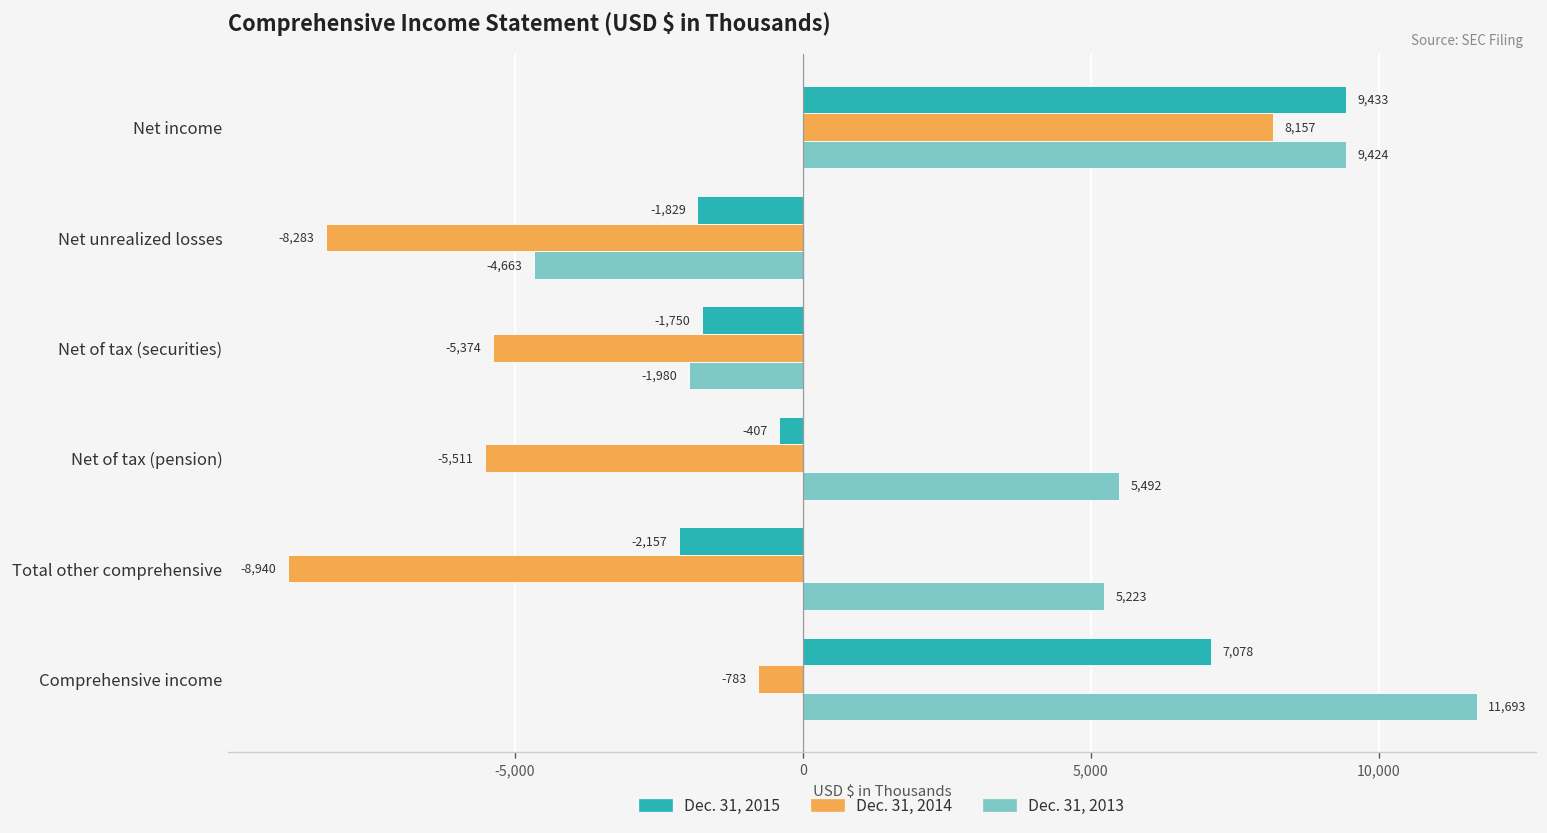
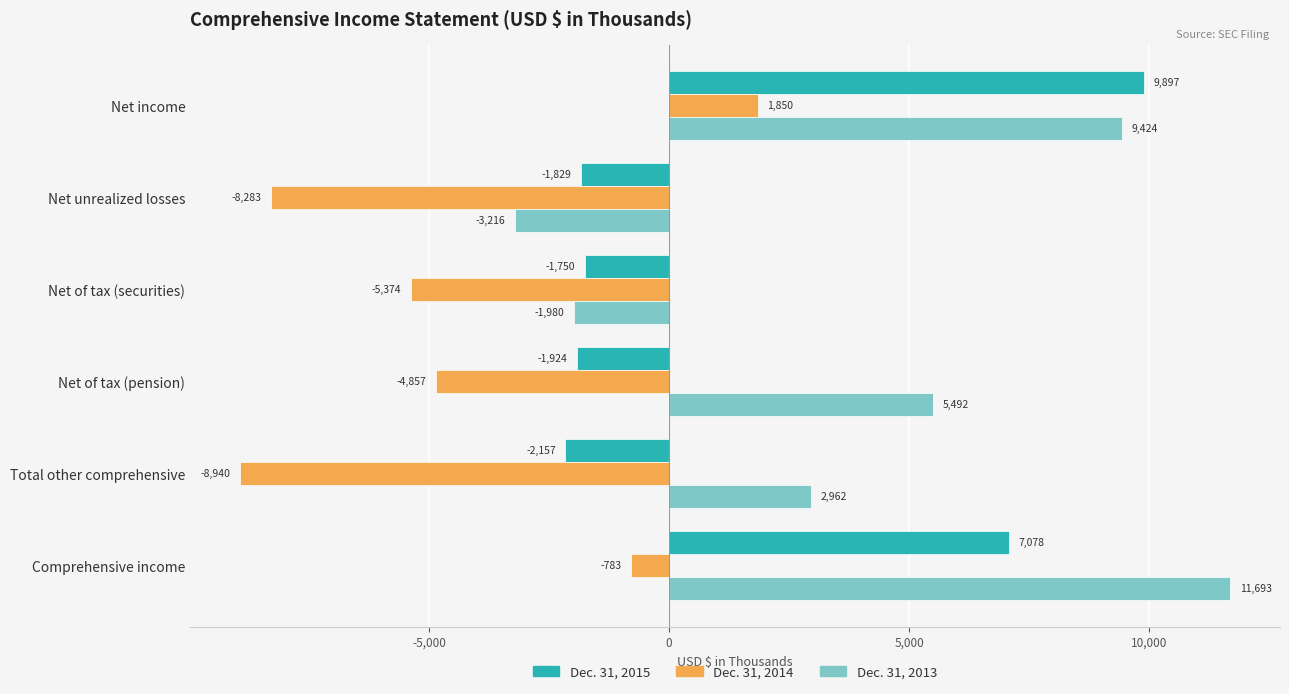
Dec. 31, 2015, Net income: 9,433 -> 9,897
Dec. 31, 2014, Net income: 8,157 -> 1,850
Dec. 31, 2013, Net unrealized losses: -4,663 -> -3,216
Dec. 31, 2015, Net of tax (pension): -407 -> -1,924
Dec. 31, 2014, Net of tax (pension): -5,511 -> -4,857
Dec. 31, 2013, Total other comprehensive: 5,223 -> 2,962
